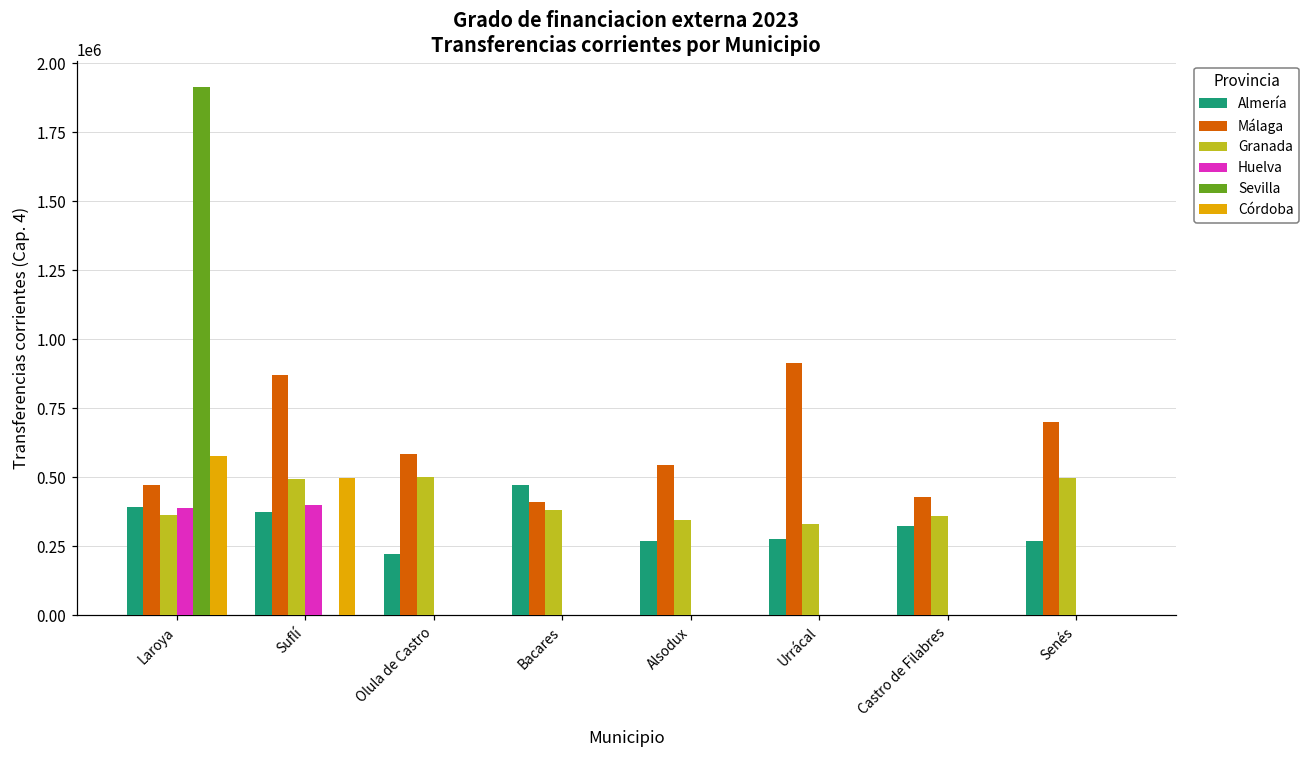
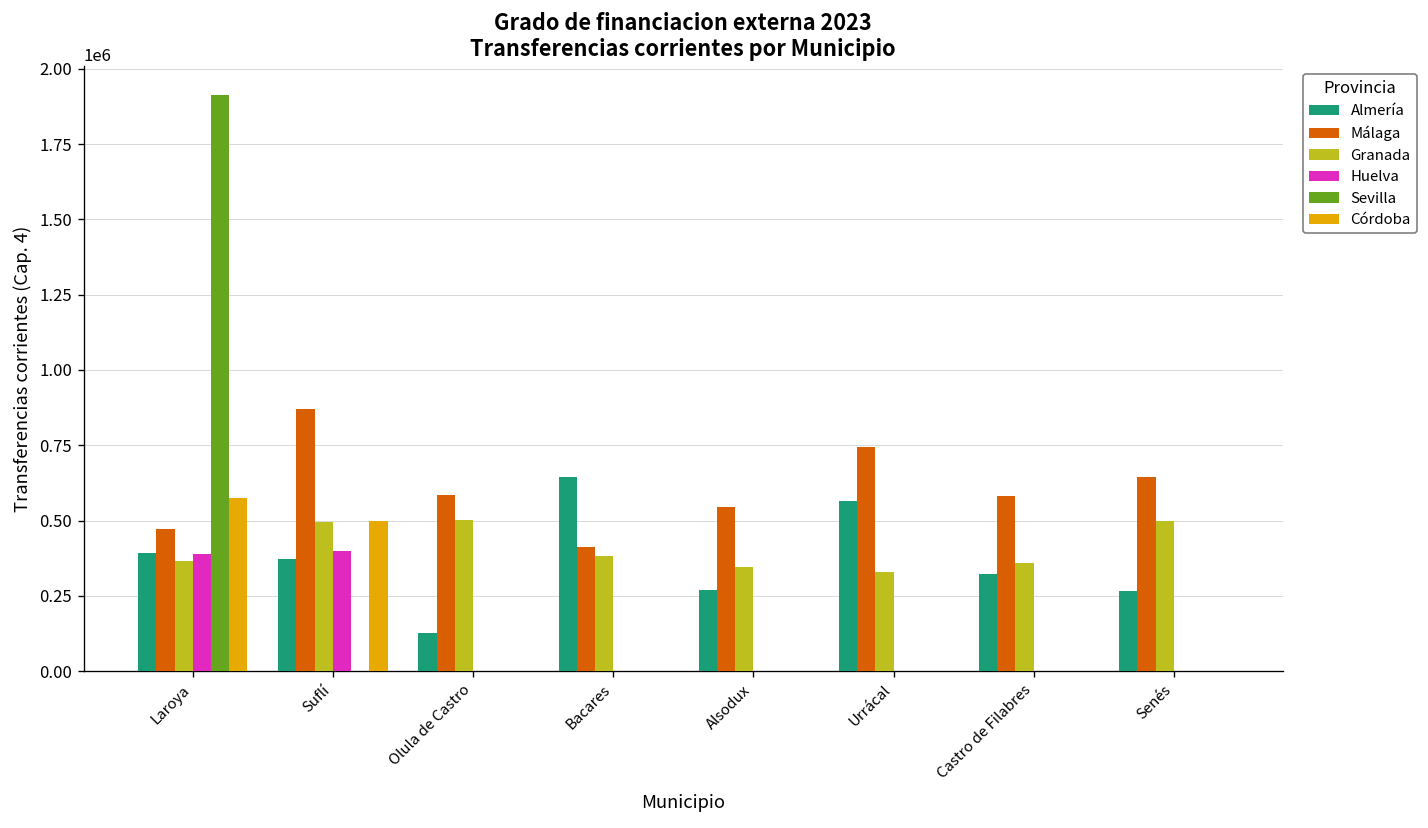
Almería, Olula de Castro: 220000 -> 130000
Almería, Bacares: 470000 -> 640000
Almería, Urrácal: 280000 -> 560000
Málaga, Urrácal: 910000 -> 740000
Málaga, Castro de Filabres: 430000 -> 580000
Málaga, Senés: 700000 -> 650000
